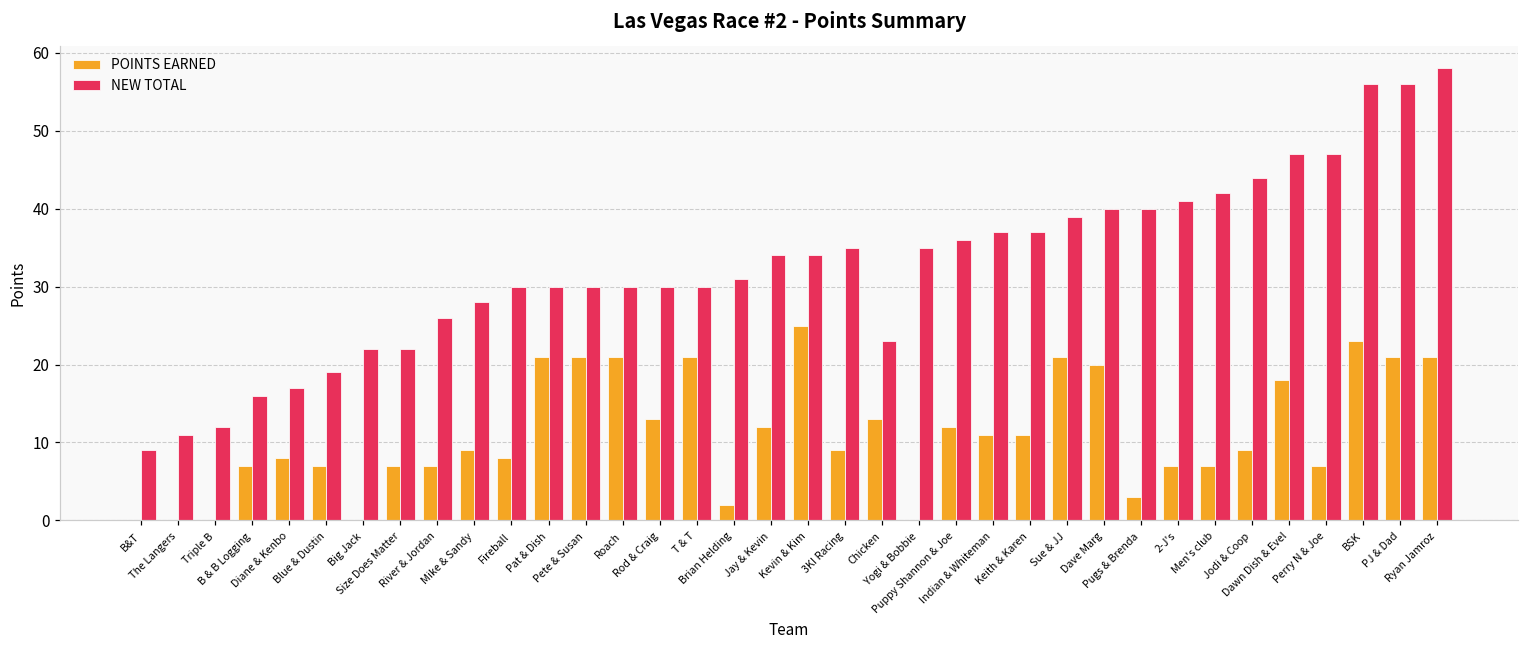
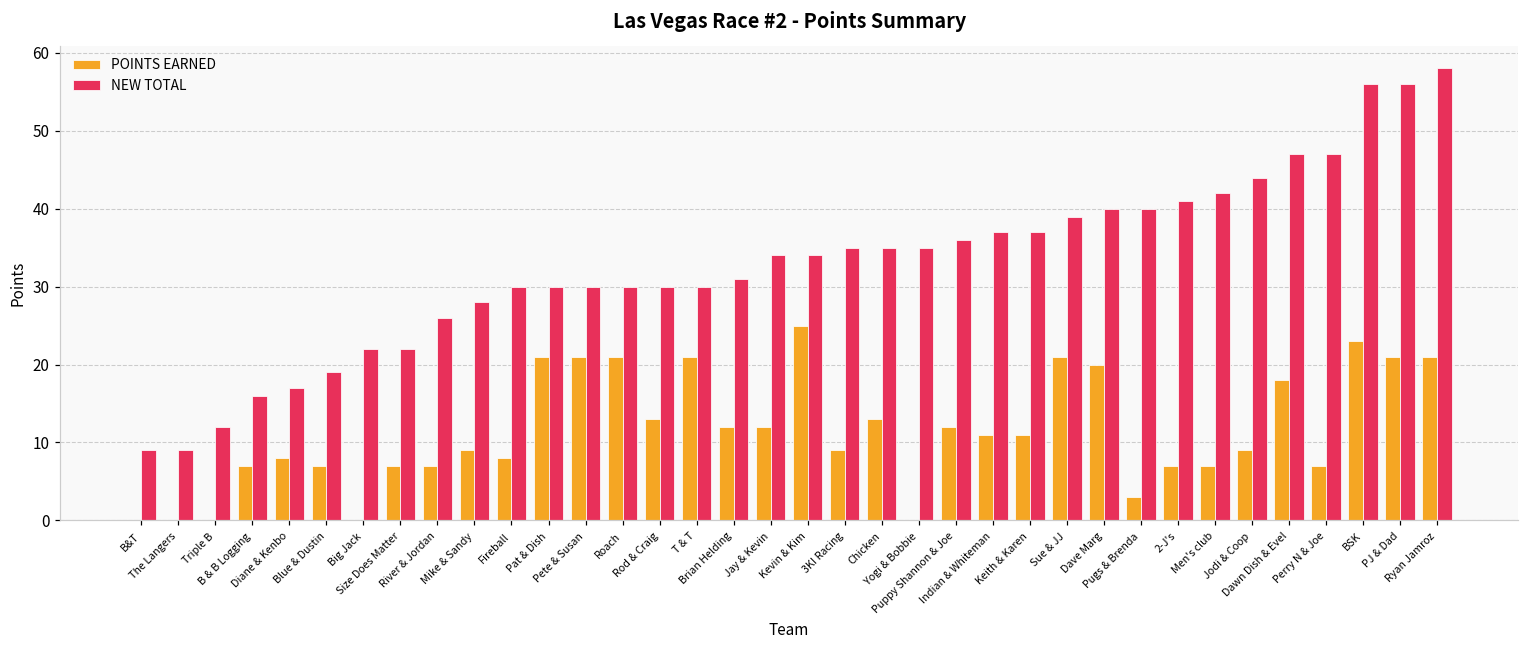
NEW TOTAL, The Langers: 11 -> 9
POINTS EARNED, Brian Helding: 2 -> 12
NEW TOTAL, Chicken: 23 -> 35
